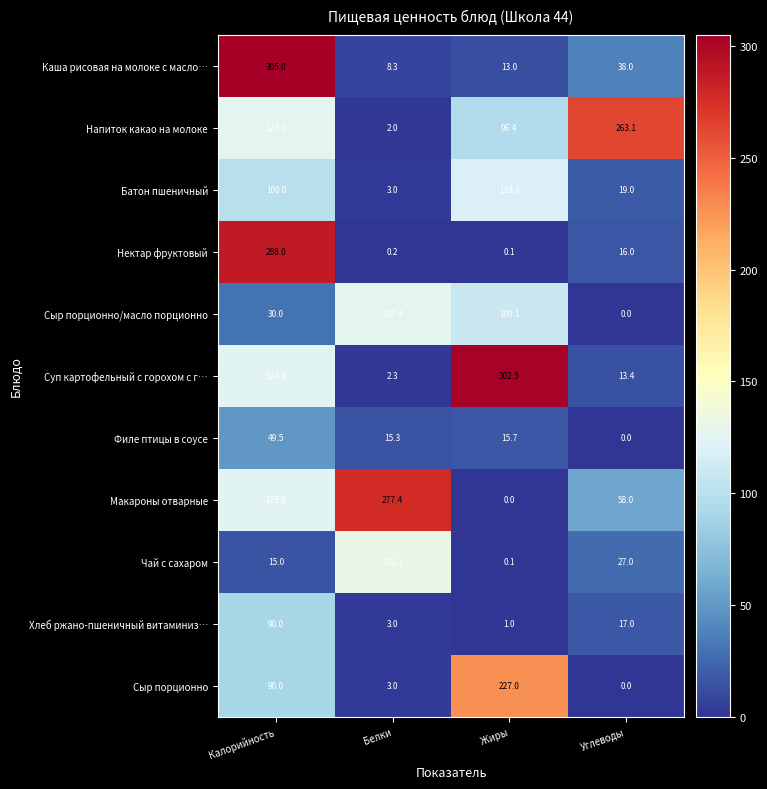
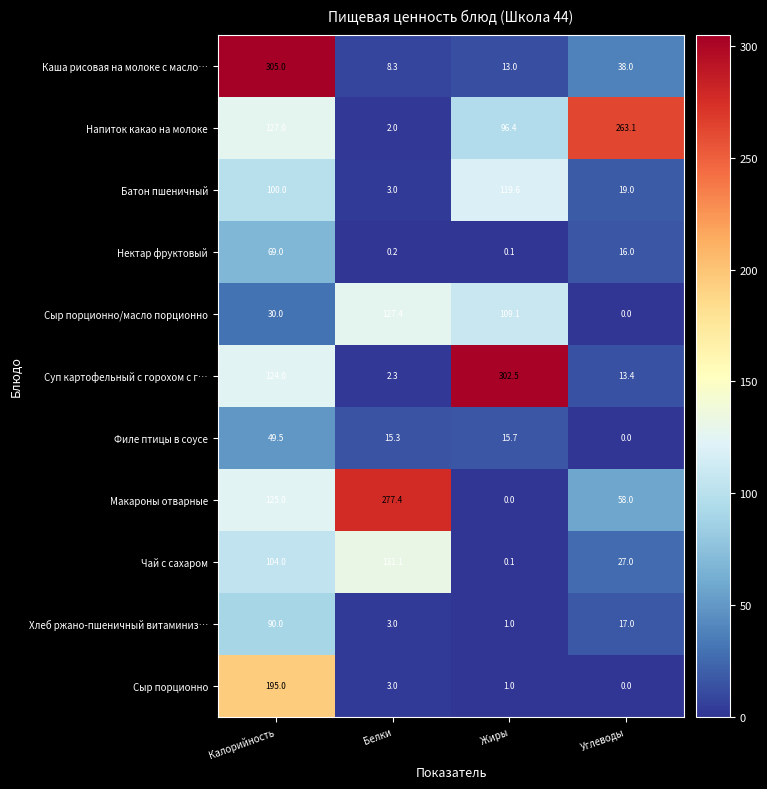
Нектар фруктовый, Калорийность: 288.0 -> 69.0
Чай с сахаром, Калорийность: 15.0 -> 104.0
Сыр порционно, Калорийность: 90.0 -> 195.0
Сыр порционно, Жиры: 227.0 -> 1.0
